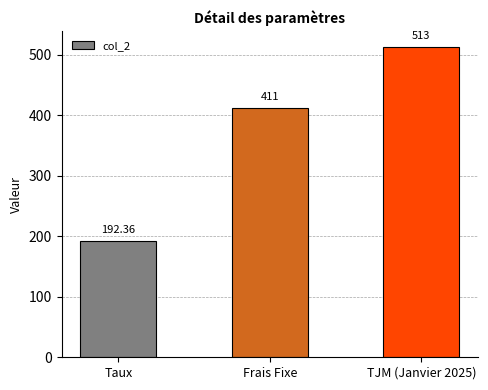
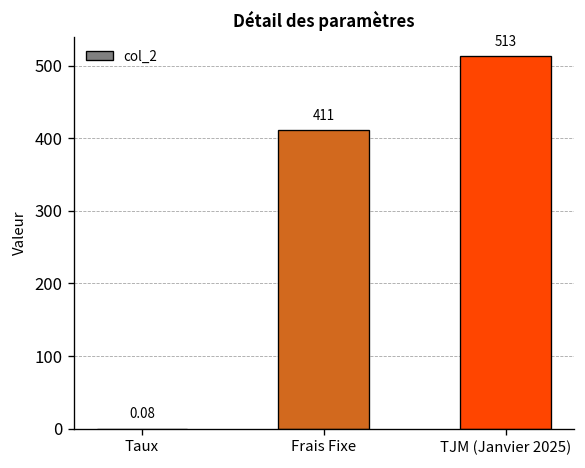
Taux: 192.36 -> 0.08
